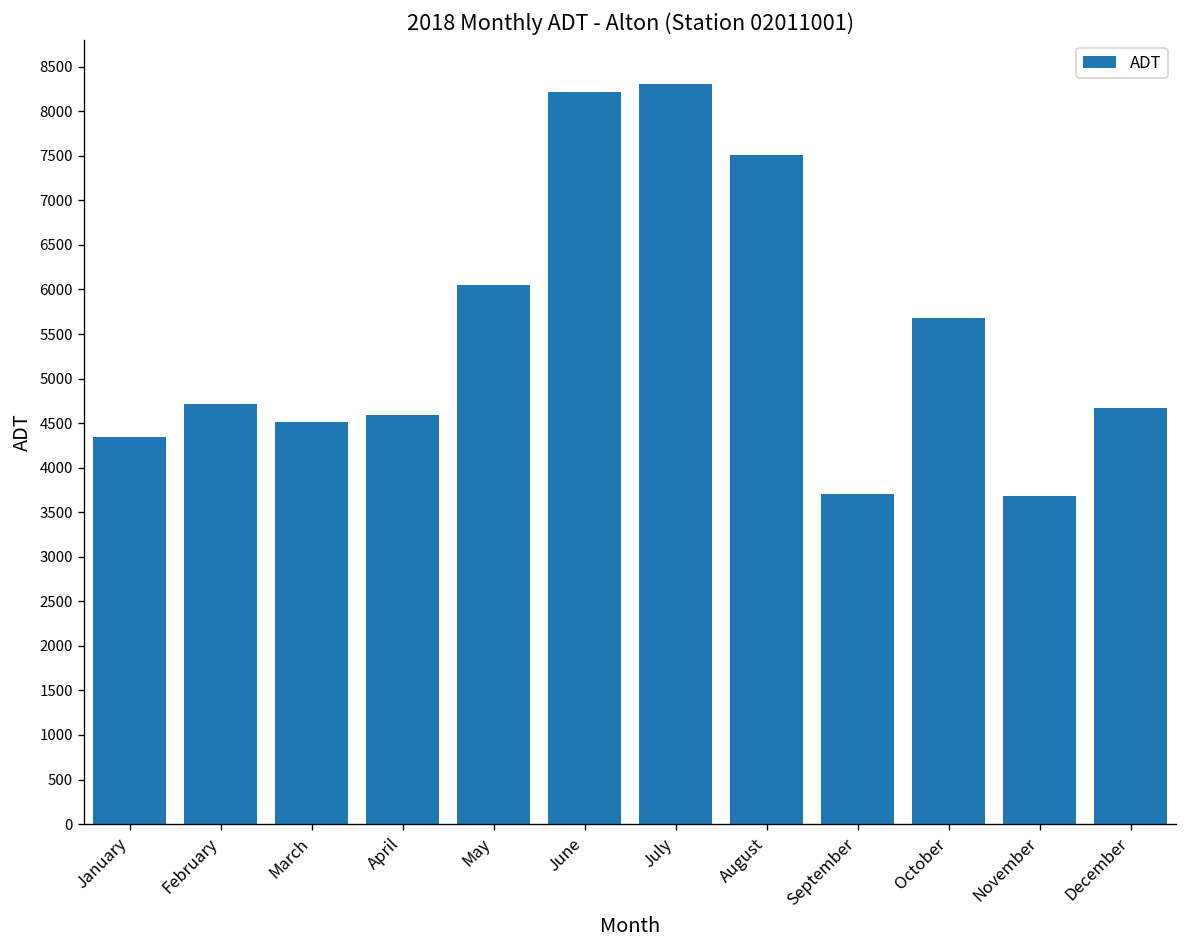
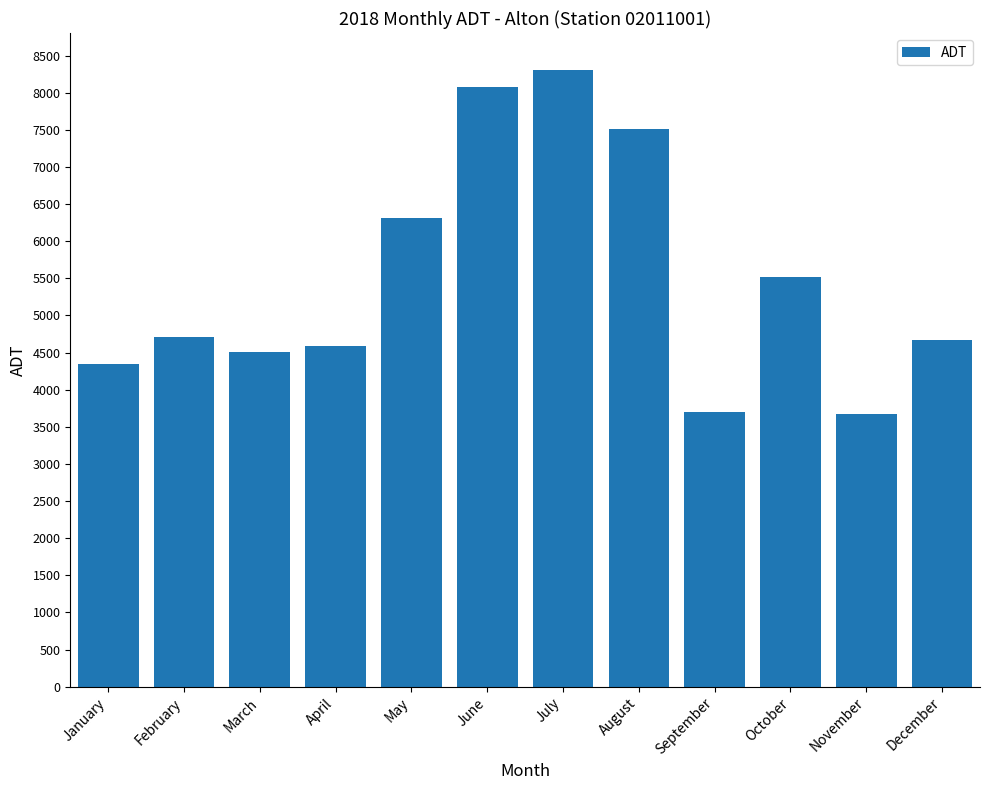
May: 6100 -> 6300
June: 8200 -> 8100
October: 5700 -> 5500
